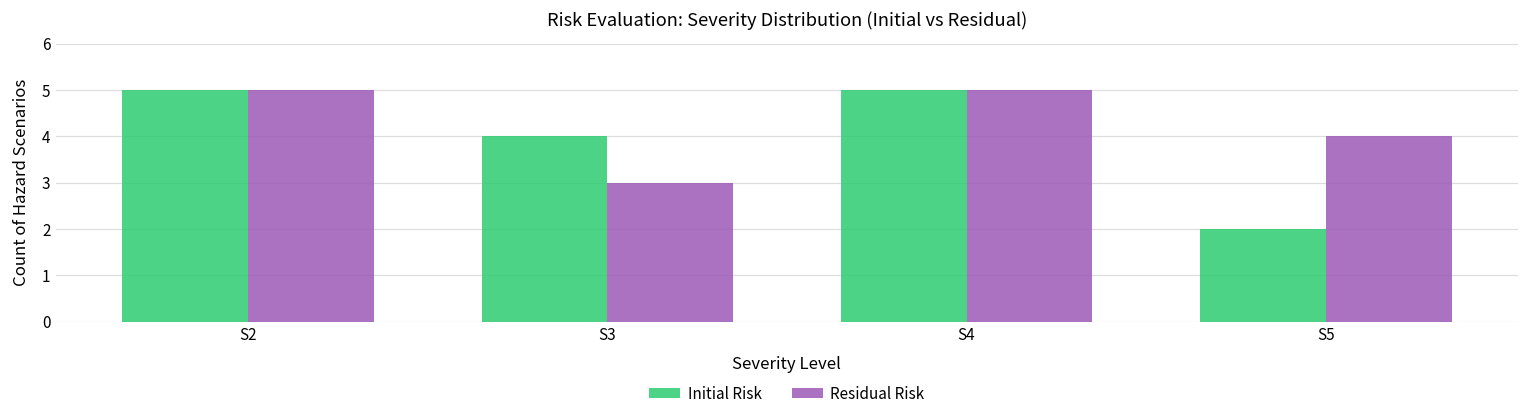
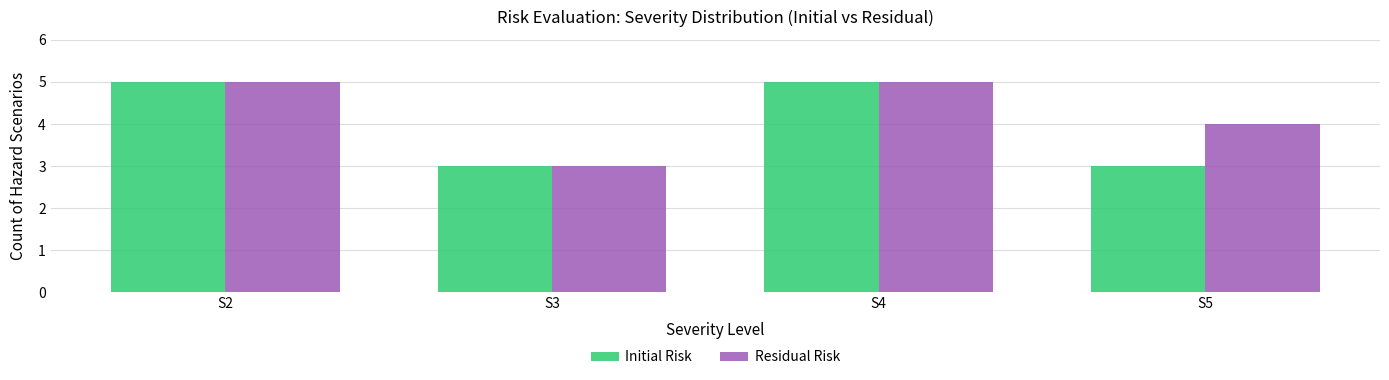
Initial Risk, S3: 4 -> 3
Initial Risk, S5: 2 -> 3
